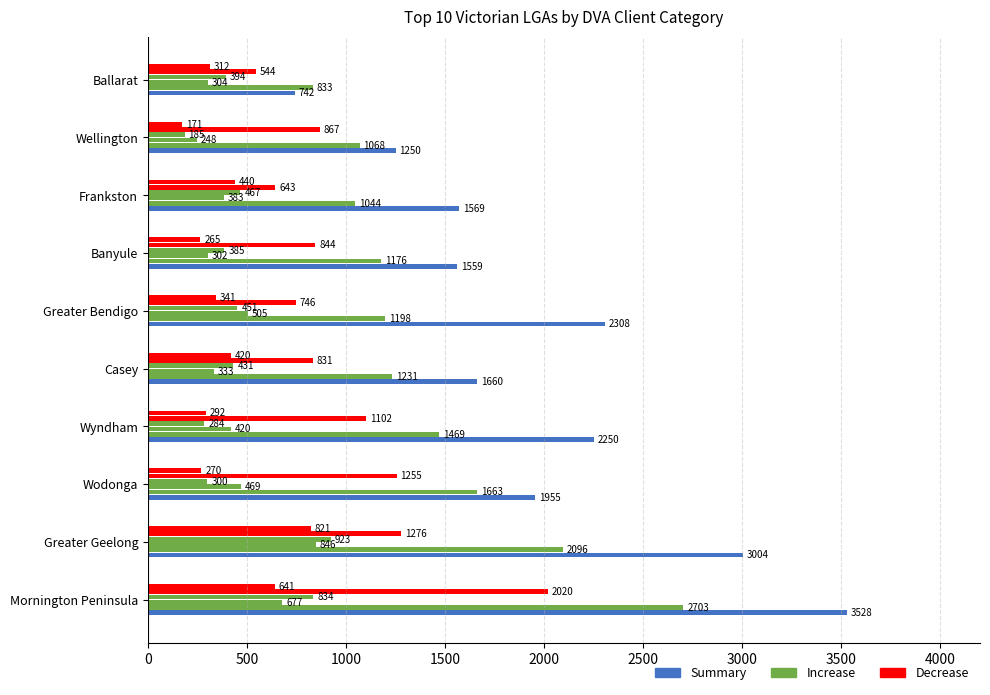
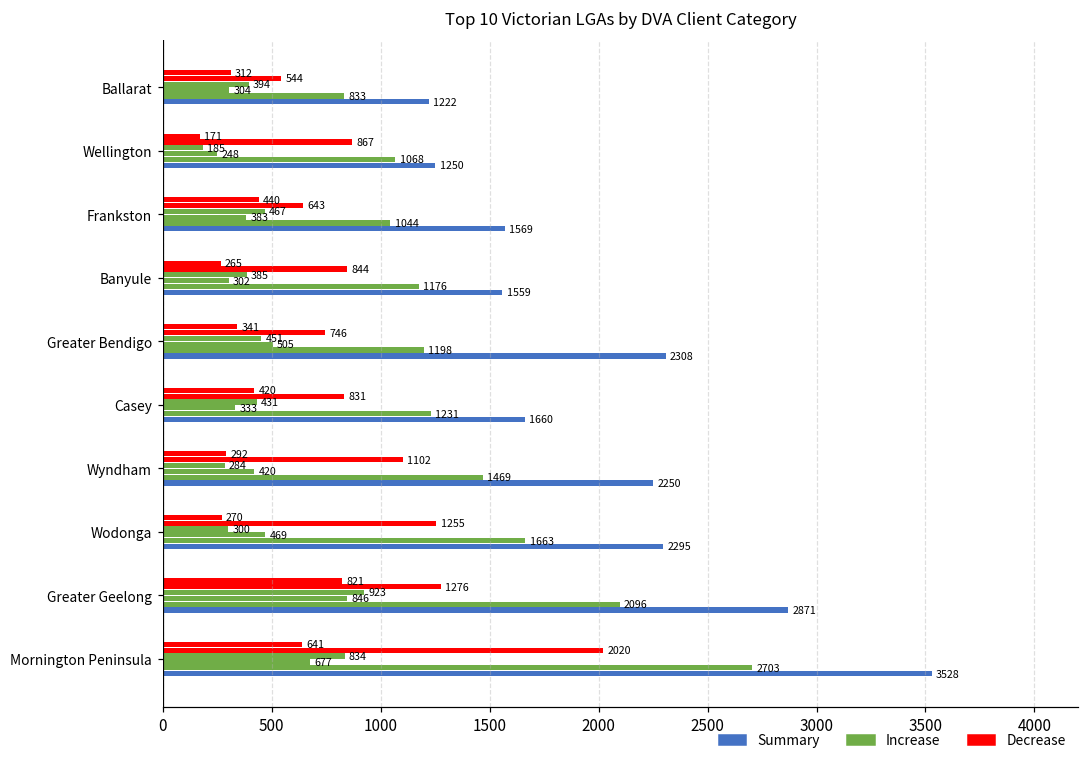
Summary, Ballarat: 742 -> 1222
Summary, Wodonga: 1955 -> 2295
Summary, Greater Geelong: 3004 -> 2871
